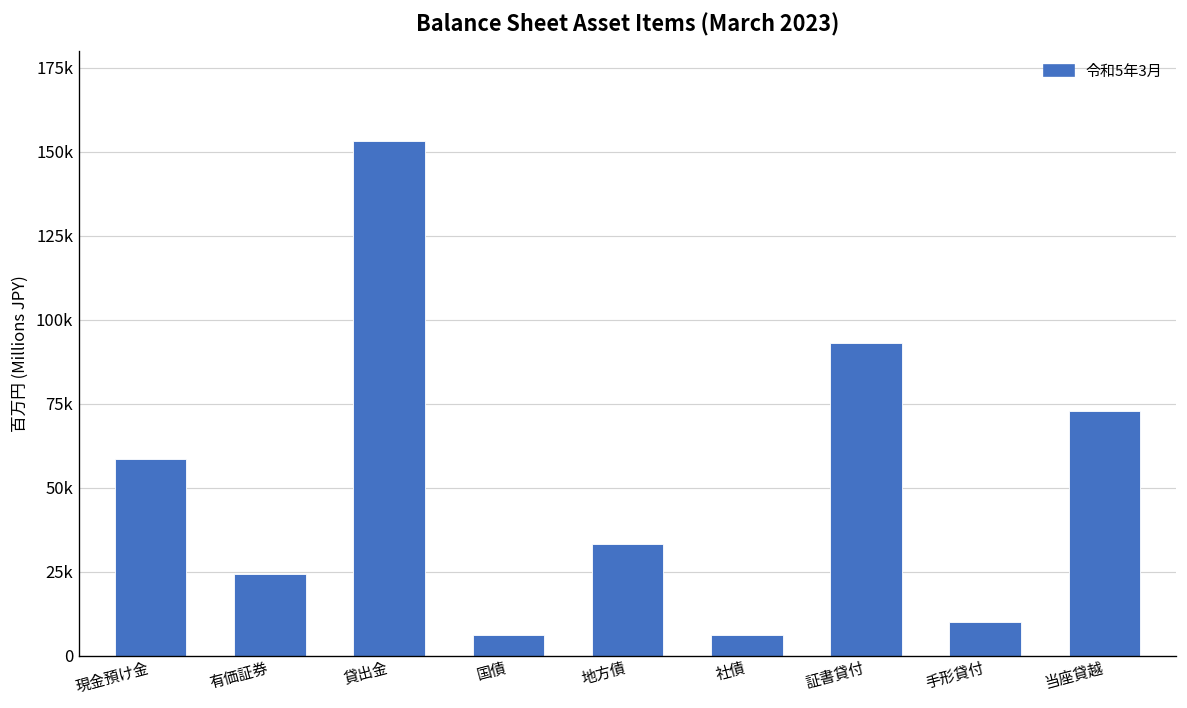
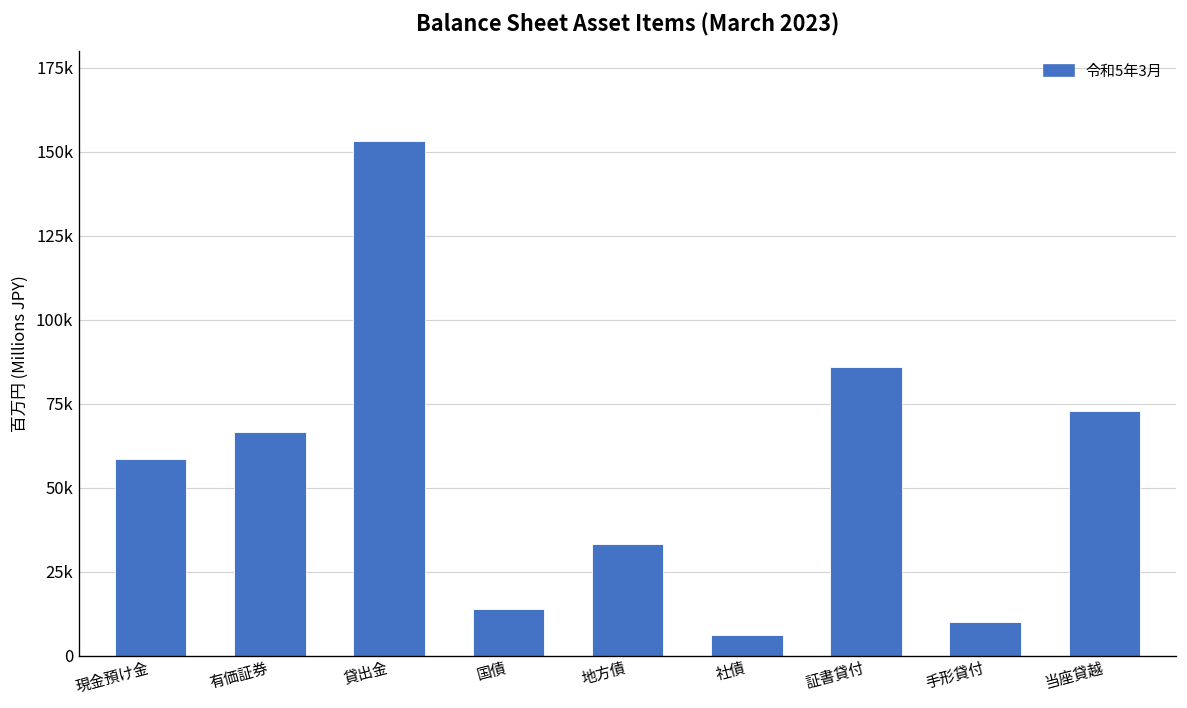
有価証券: 24000 -> 66000
国債: 6000 -> 14000
証書貸付: 93000 -> 86000
